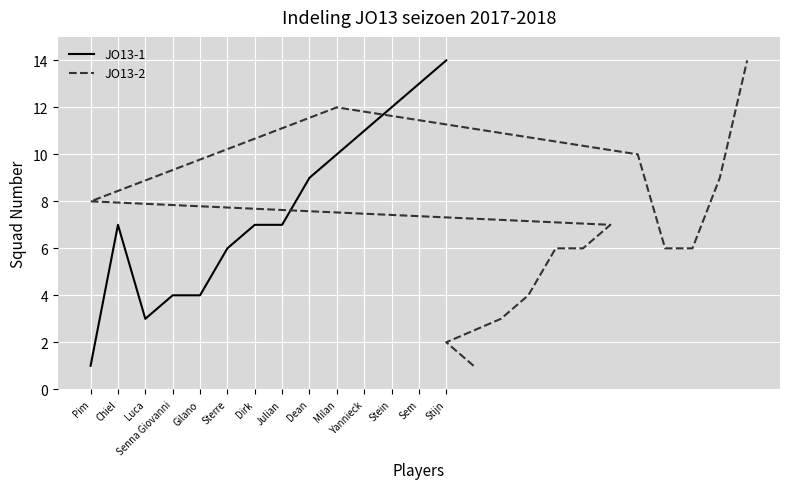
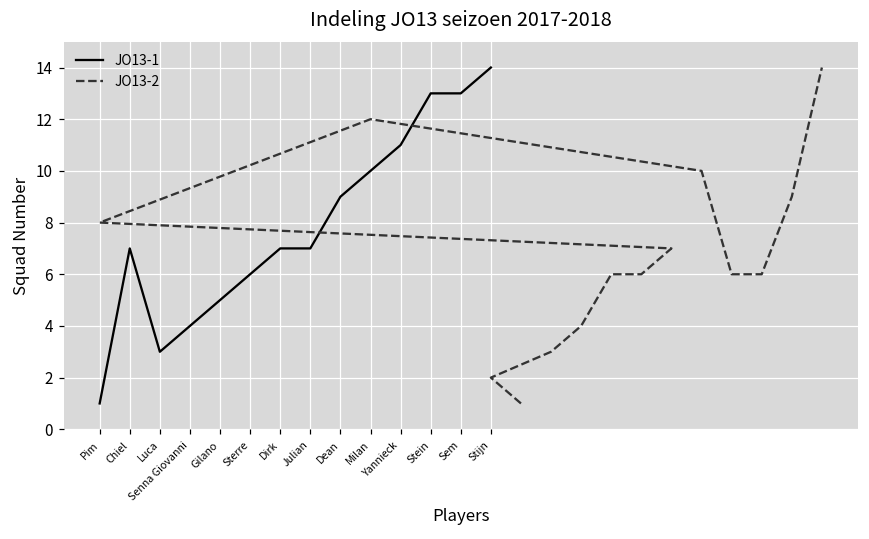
JO13-1, Gilano: 4 -> 5
JO13-1, Stein: 12 -> 13
